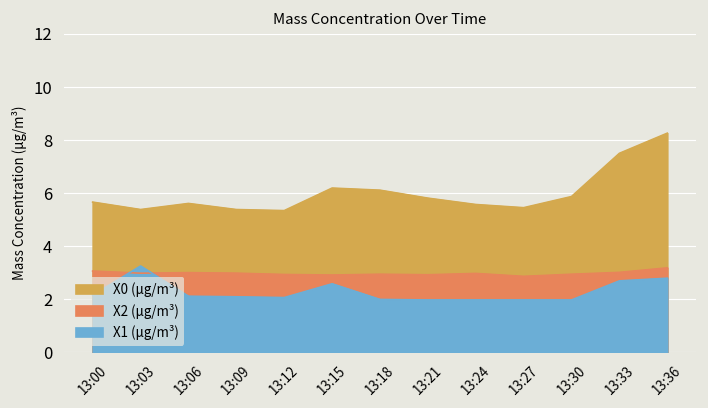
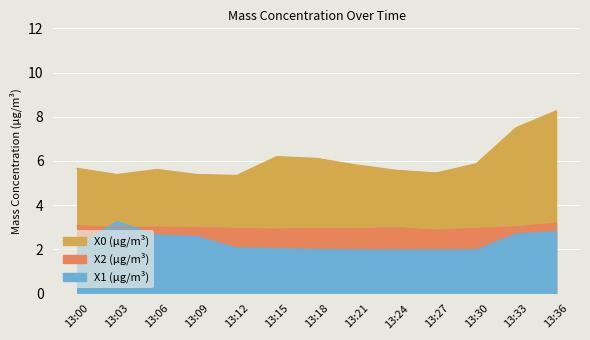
X1 (μg/m³), 13:06: 2.1 -> 2.6
X1 (μg/m³), 13:09: 2.1 -> 2.6
X1 (μg/m³), 13:15: 2.6 -> 2.0
